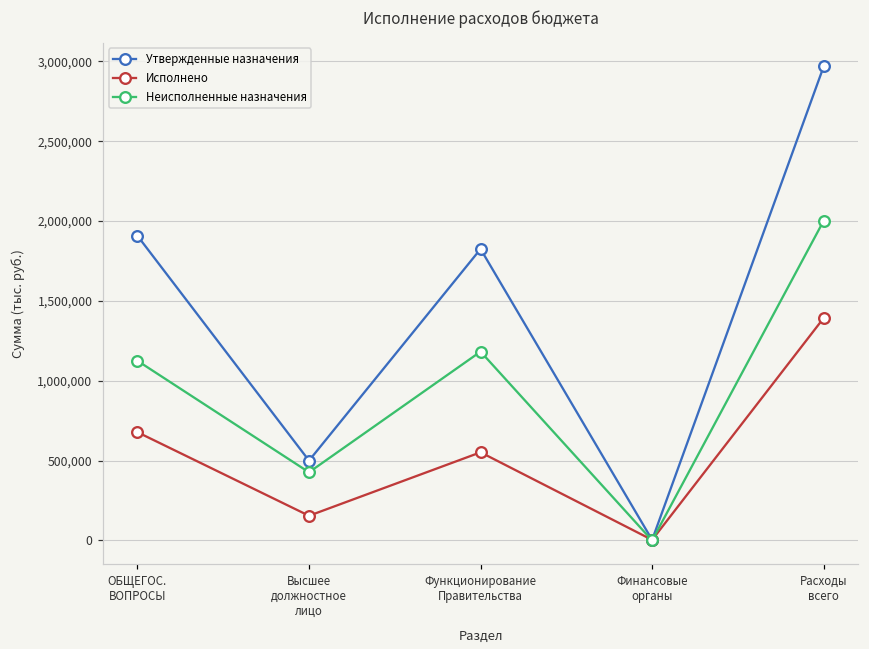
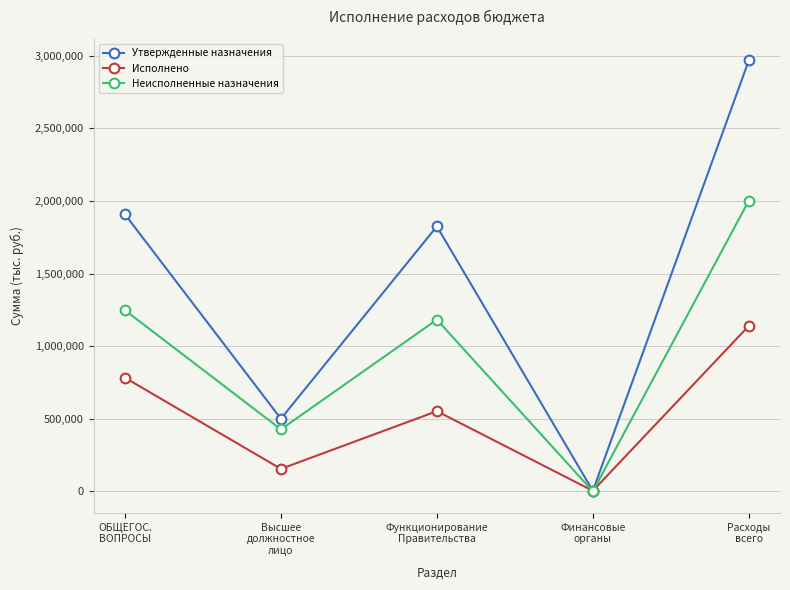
Исполнено, ОБЩЕГОС. ВОПРОСЫ: 680,000 -> 780,000
Неисполненные назначения, ОБЩЕГОС. ВОПРОСЫ: 1,130,000 -> 1,250,000
Исполнено, Расходы всего: 1,390,000 -> 1,140,000
